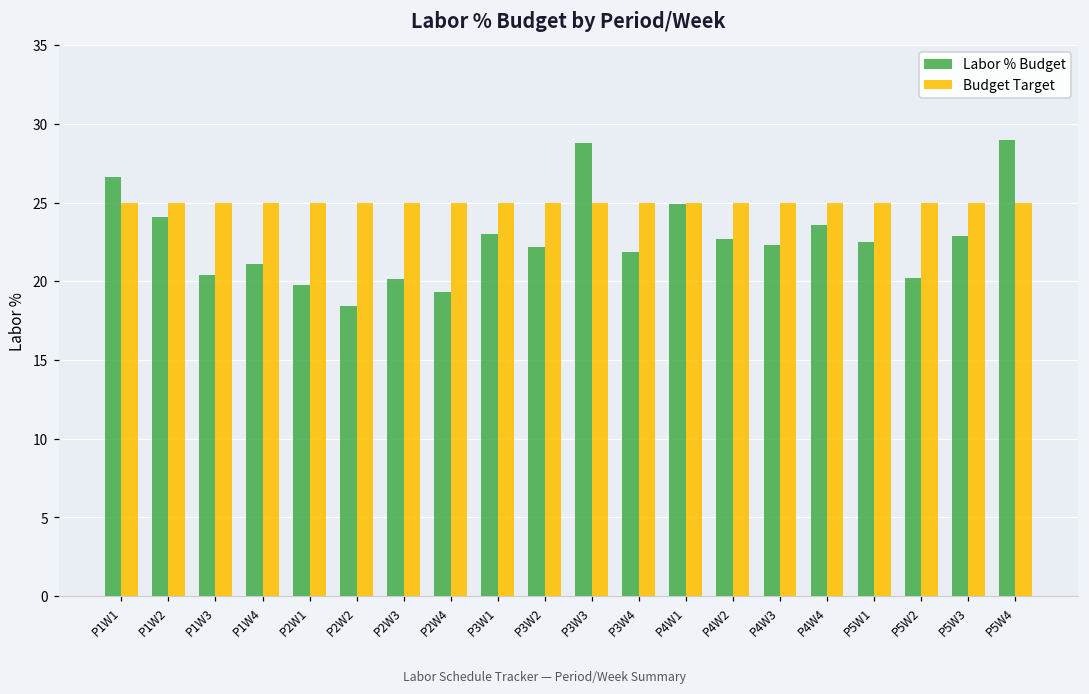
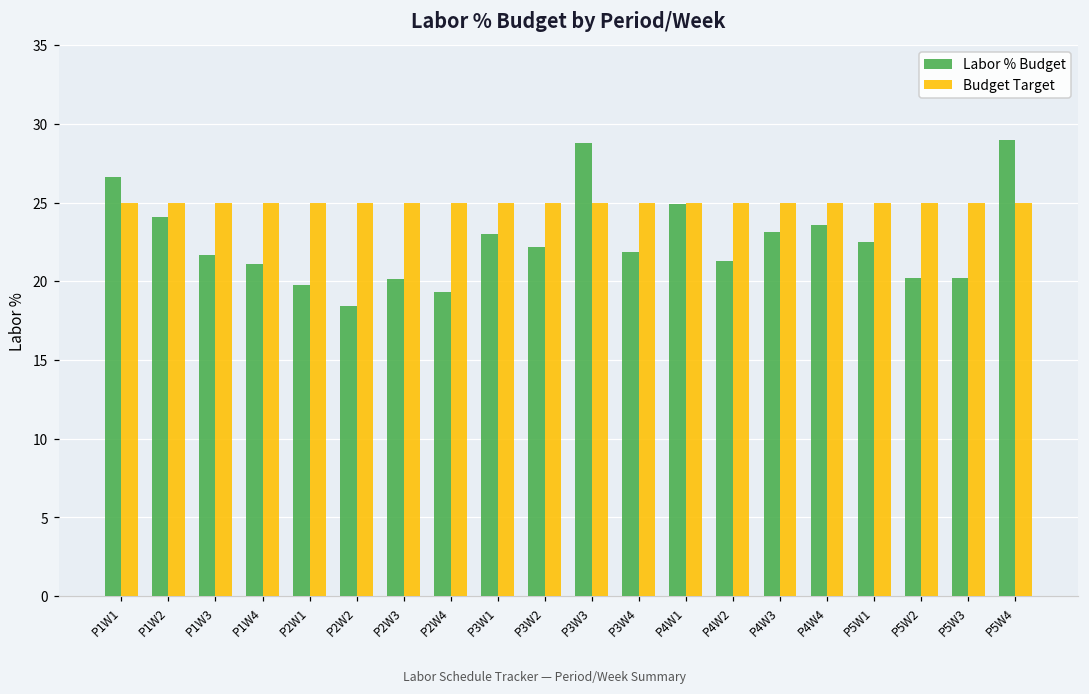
Labor % Budget, P1W3: 20.4 -> 21.7
Labor % Budget, P4W2: 22.7 -> 21.3
Labor % Budget, P4W3: 22.3 -> 23.1
Labor % Budget, P5W3: 22.9 -> 20.2
